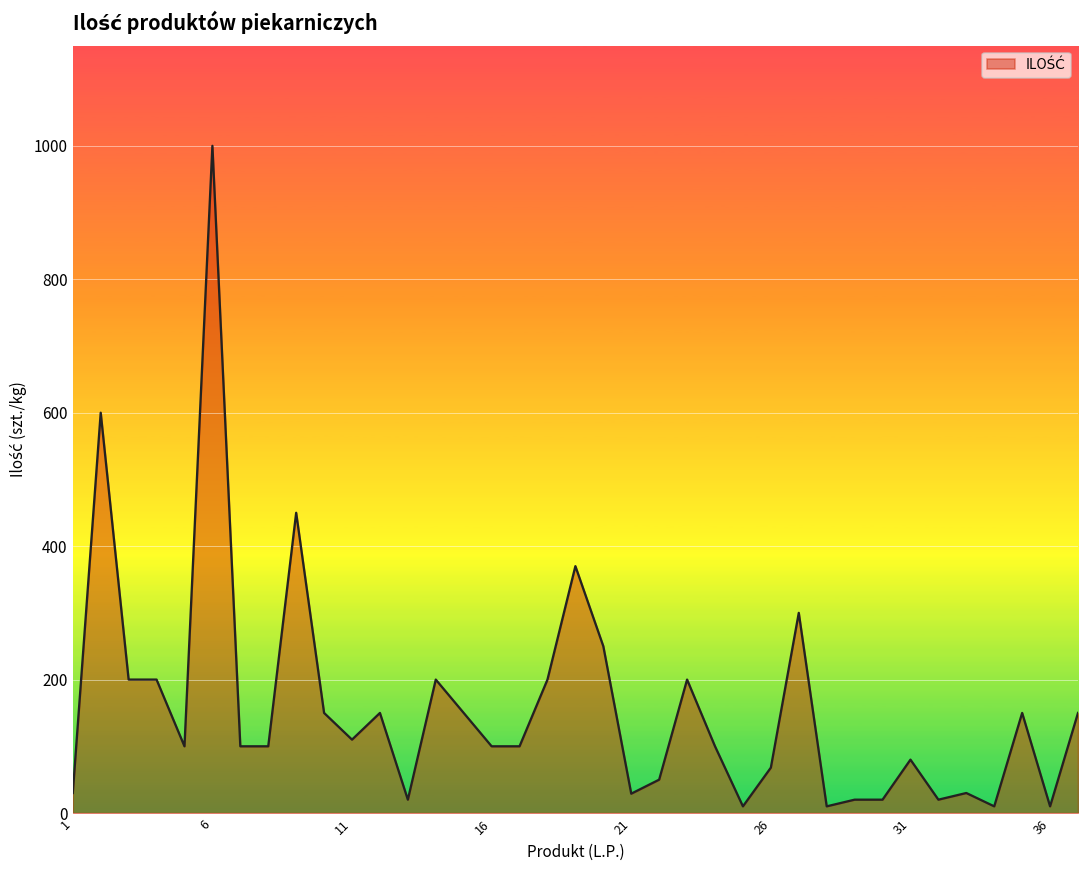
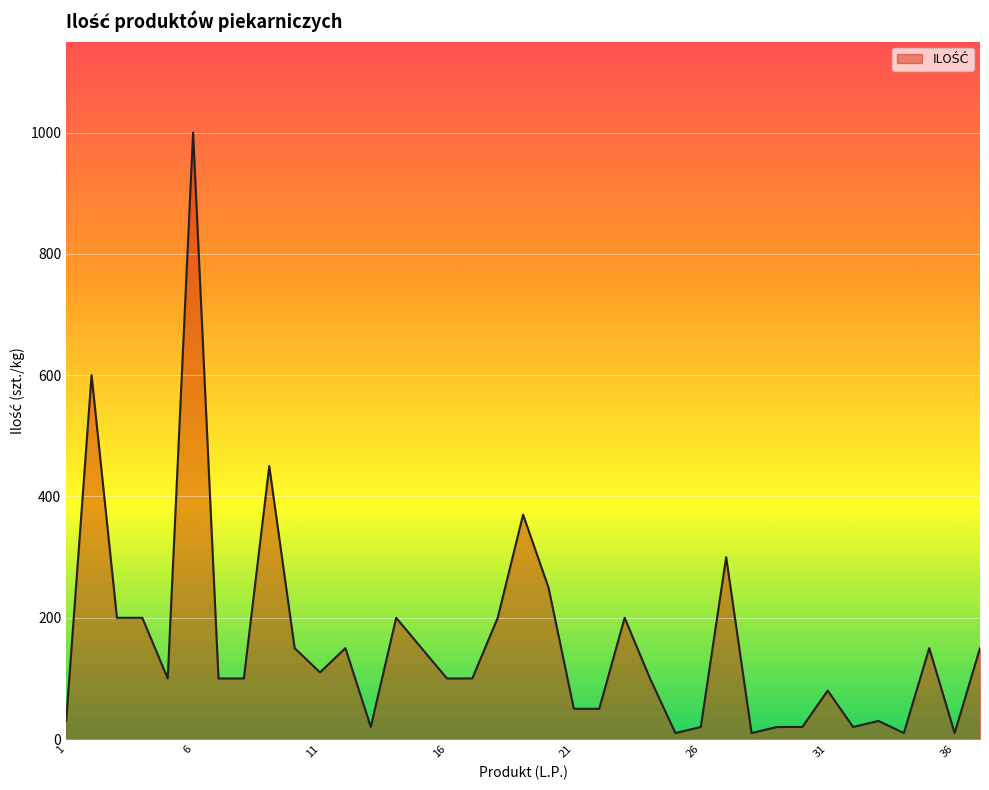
21: 30 -> 50
26: 70 -> 20
